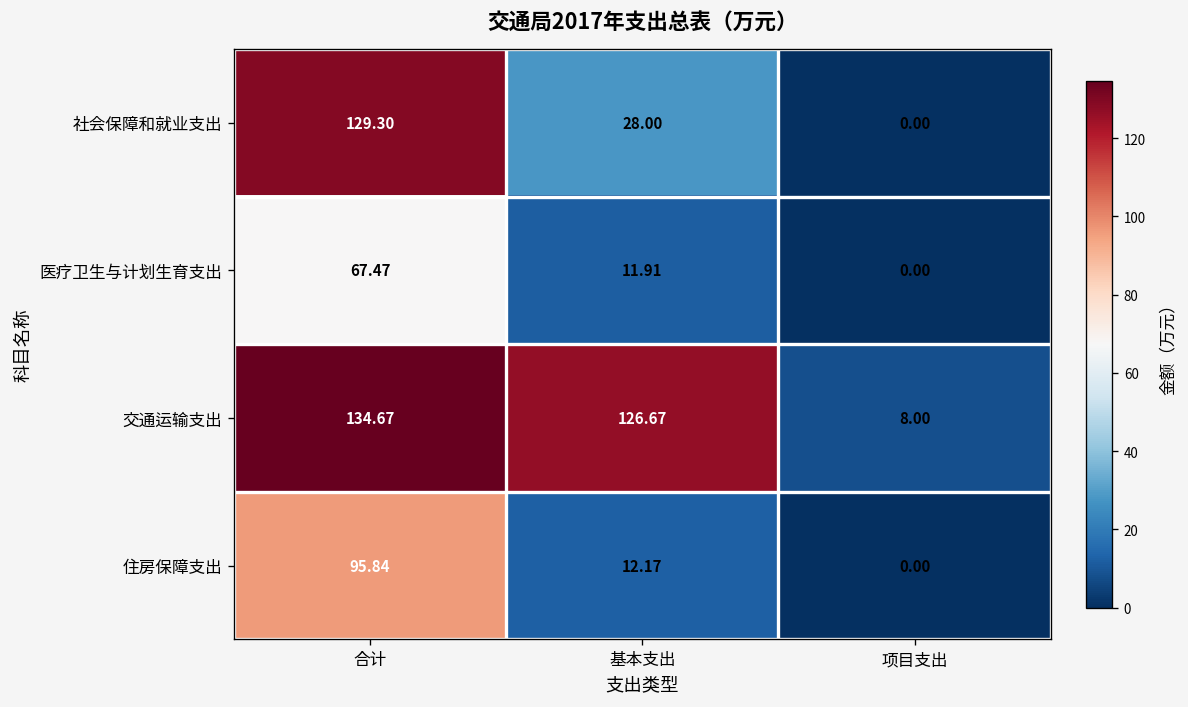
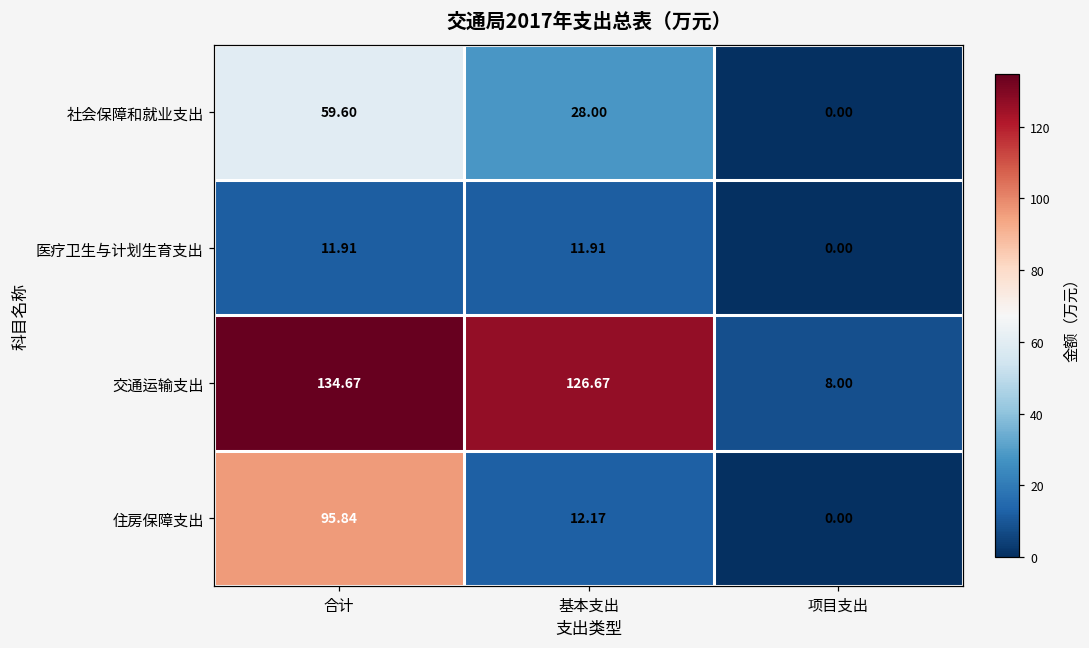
社会保障和就业支出, 合计: 129.30 -> 59.60
医疗卫生与计划生育支出, 合计: 67.47 -> 11.91
